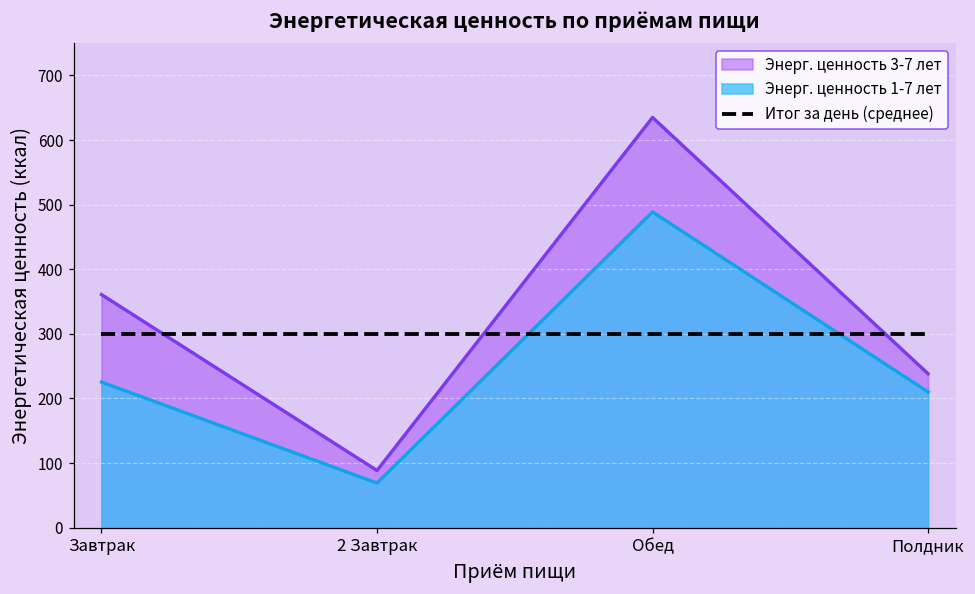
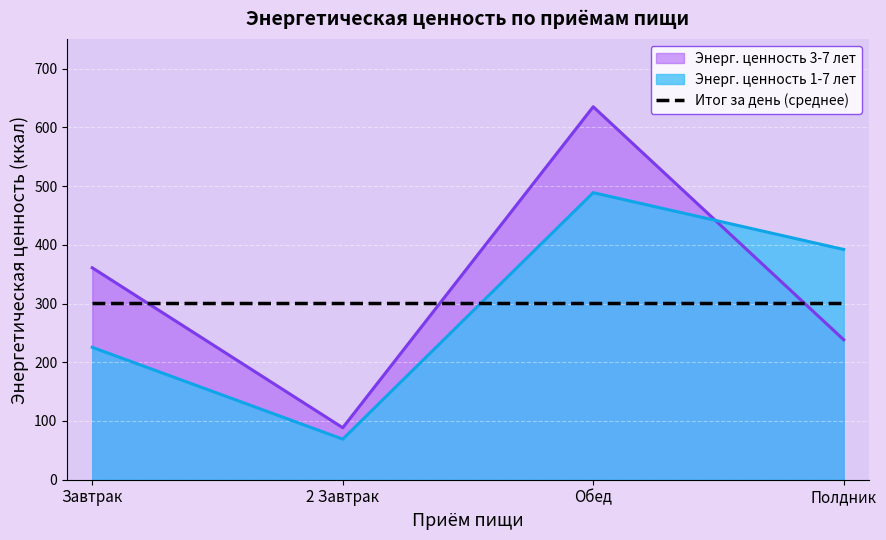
Энерг. ценность 1-7 лет, Полдник: 210 -> 390
